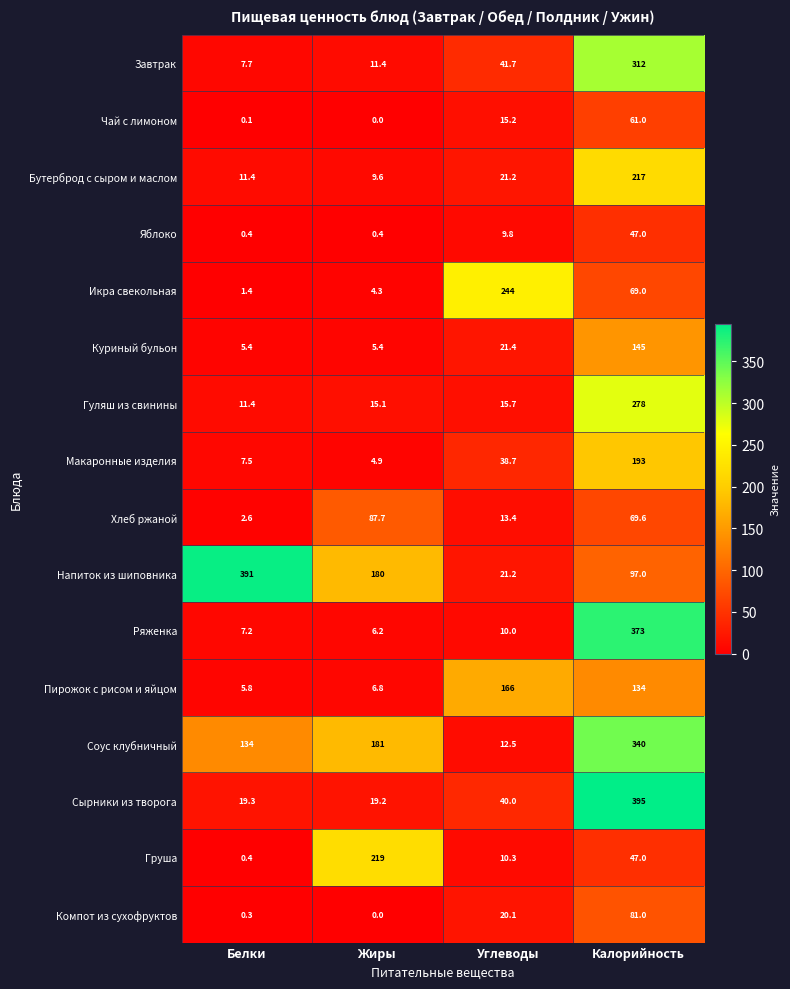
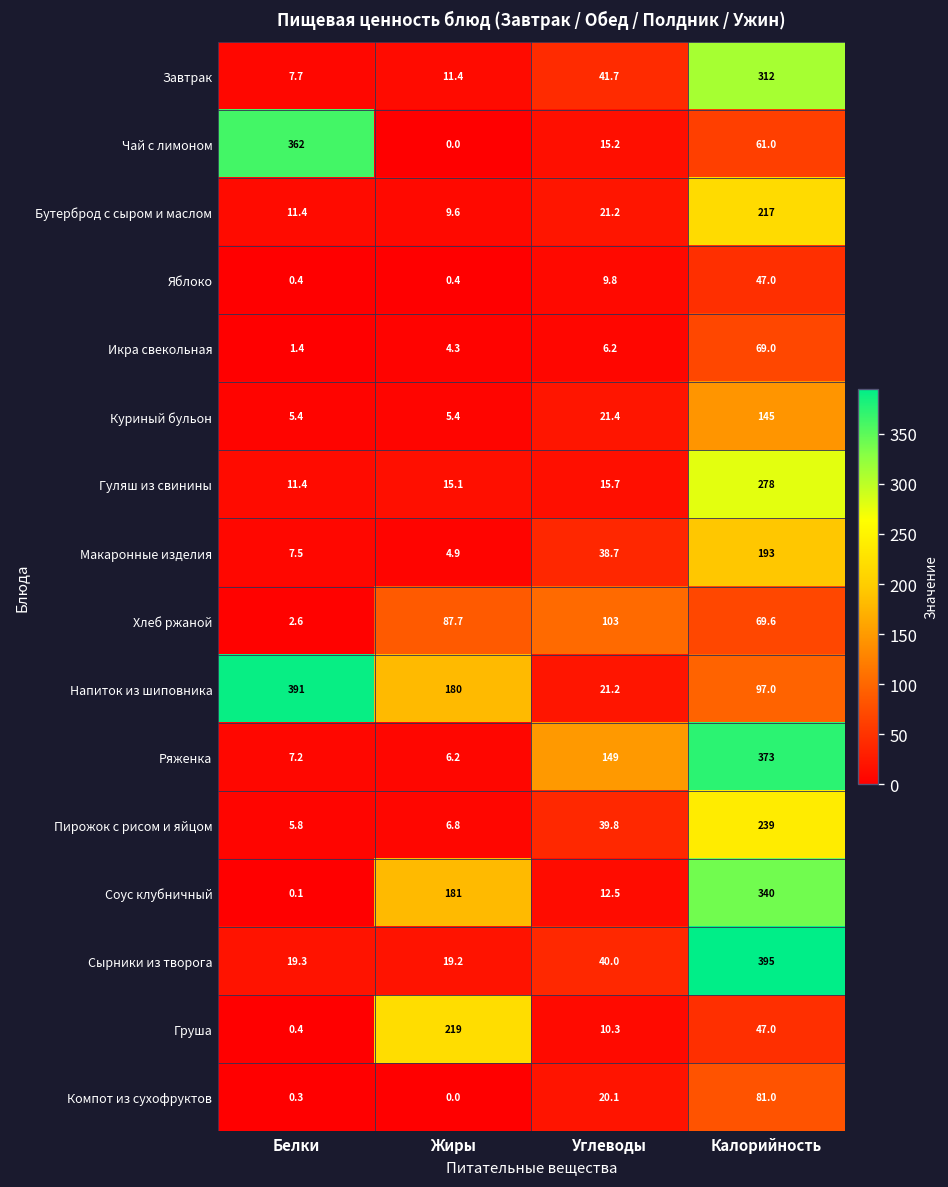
Чай с лимоном, Белки: 0.1 -> 362
Икра свекольная, Углеводы: 244 -> 6.2
Хлеб ржаной, Углеводы: 13.4 -> 103
Ряженка, Углеводы: 10.0 -> 149
Пирожок с рисом и яйцом, Углеводы: 166 -> 39.8
Пирожок с рисом и яйцом, Калорийность: 134 -> 239
Соус клубничный, Белки: 134 -> 0.1
